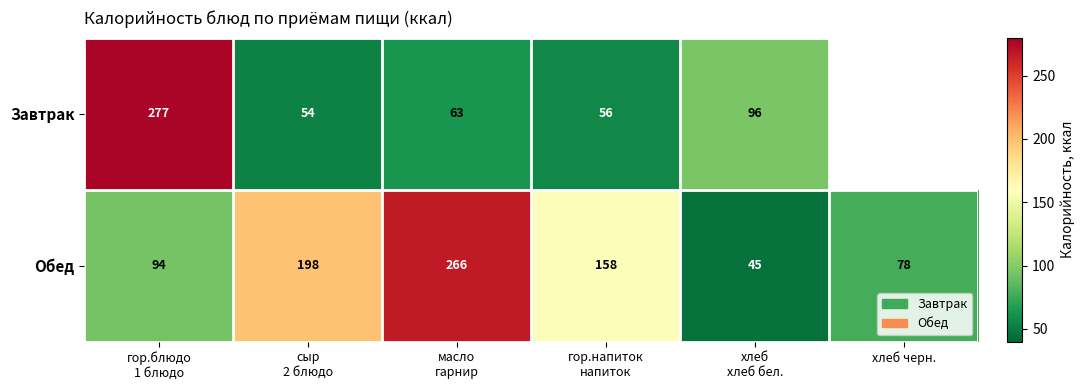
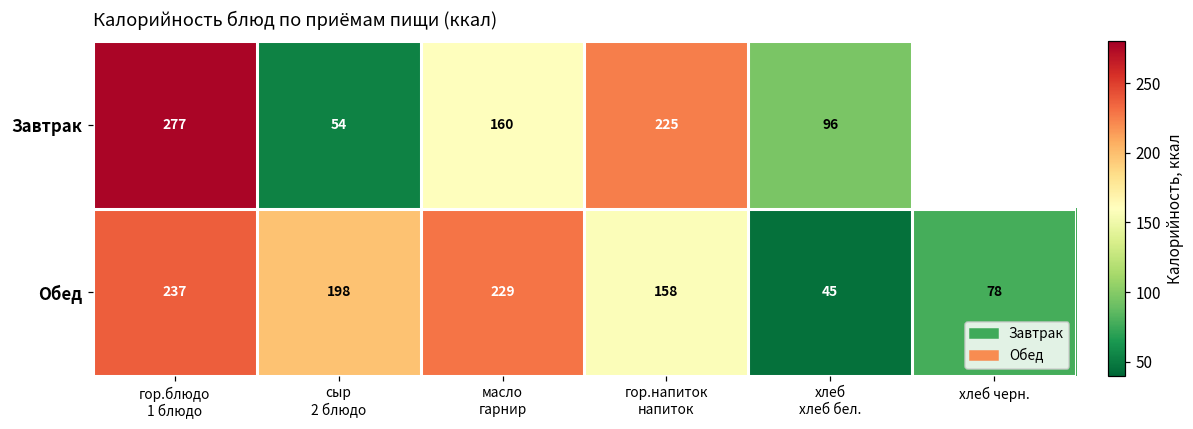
Завтрак, масло гарнир: 63 -> 160
Завтрак, гор.напиток напиток: 56 -> 225
Обед, гор.блюдо 1 блюдо: 94 -> 237
Обед, масло гарнир: 266 -> 229
